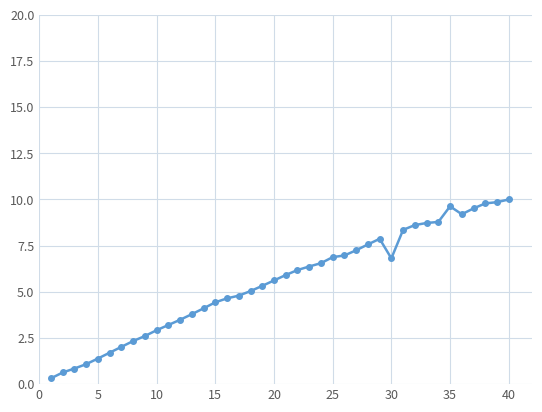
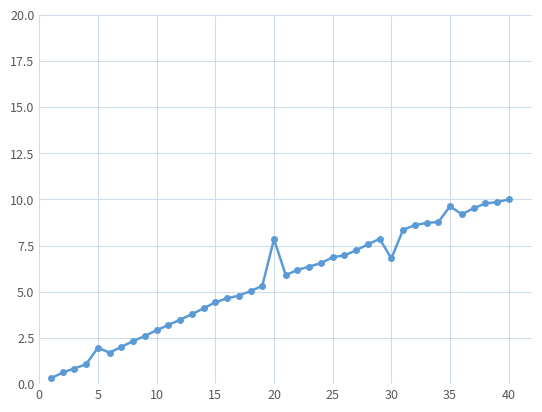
5: 1.4 -> 2.0
20: 5.6 -> 7.8
